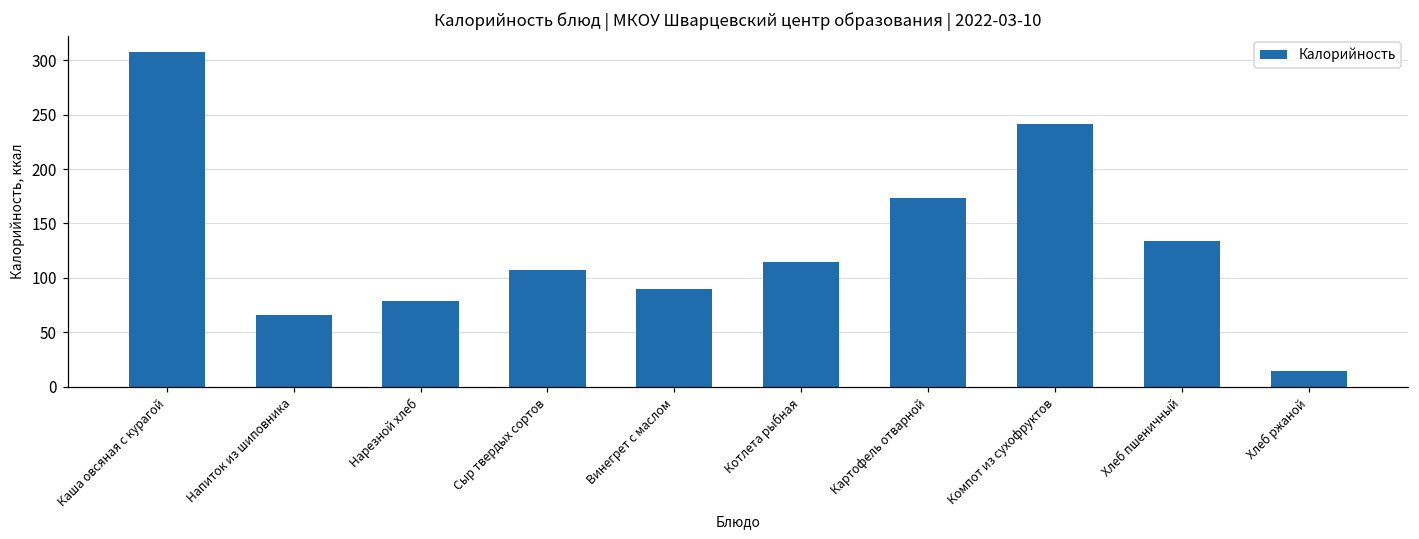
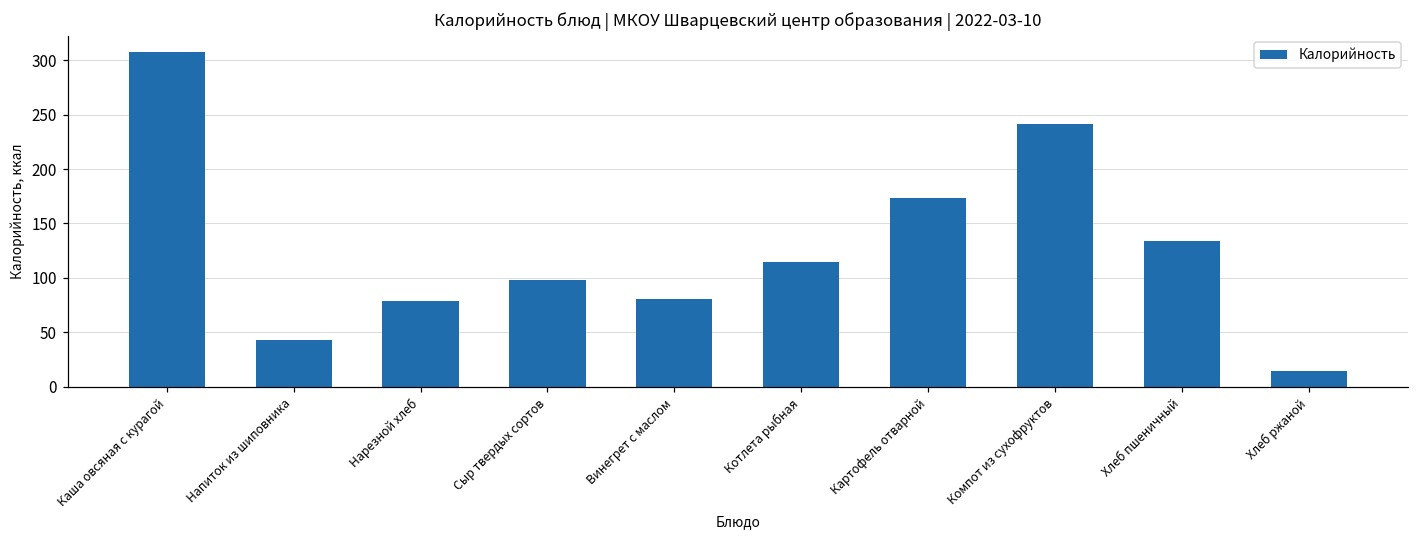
Напиток из шиповника: 70 -> 40
Сыр твердых сортов: 110 -> 100
Винегрет с маслом: 90 -> 80
